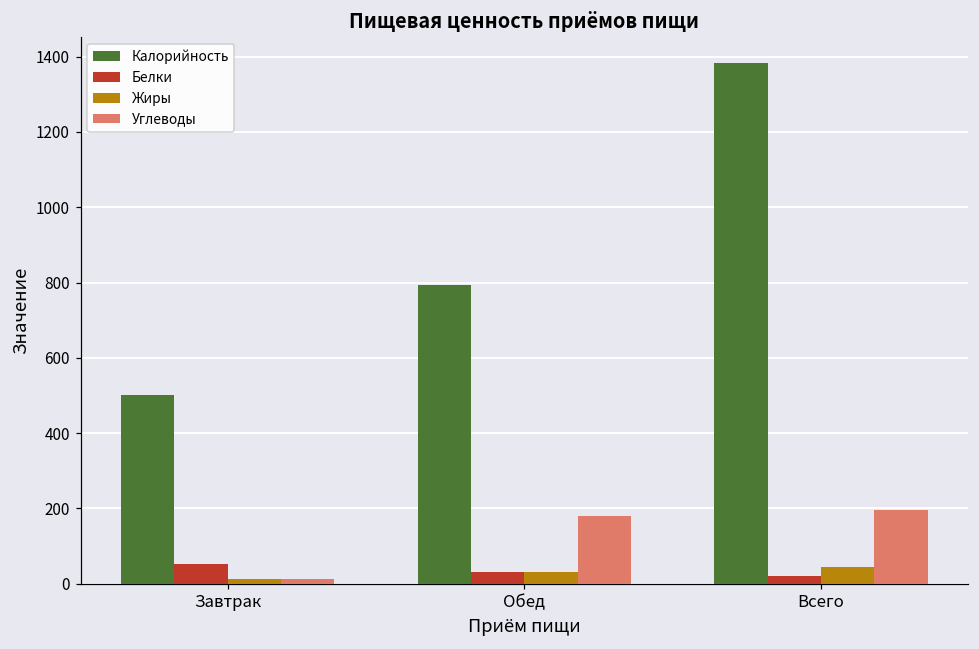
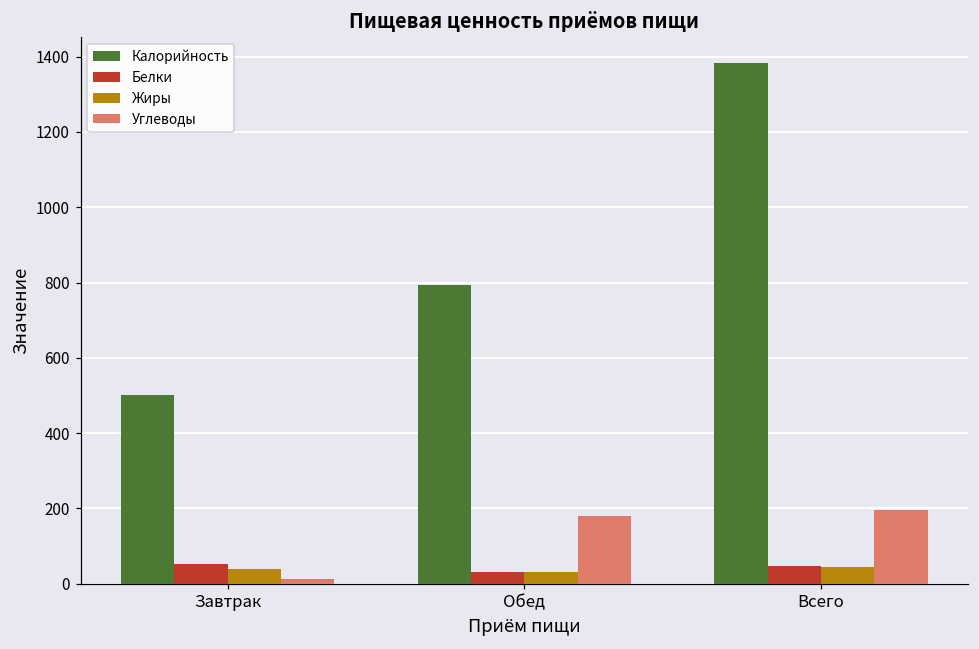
Жиры, Завтрак: 10 -> 40
Белки, Всего: 20 -> 50
